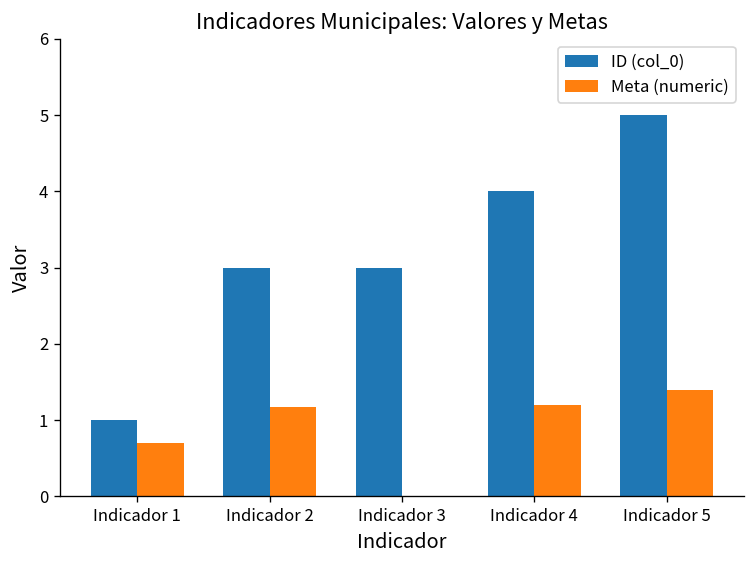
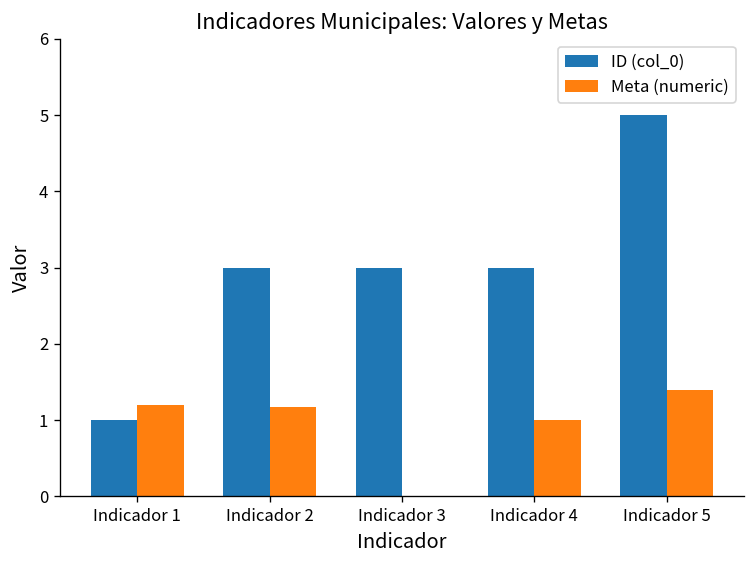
Meta (numeric), Indicador 1: 0.7 -> 1.2
ID (col_0), Indicador 4: 4 -> 3
Meta (numeric), Indicador 4: 1.2 -> 1.0
